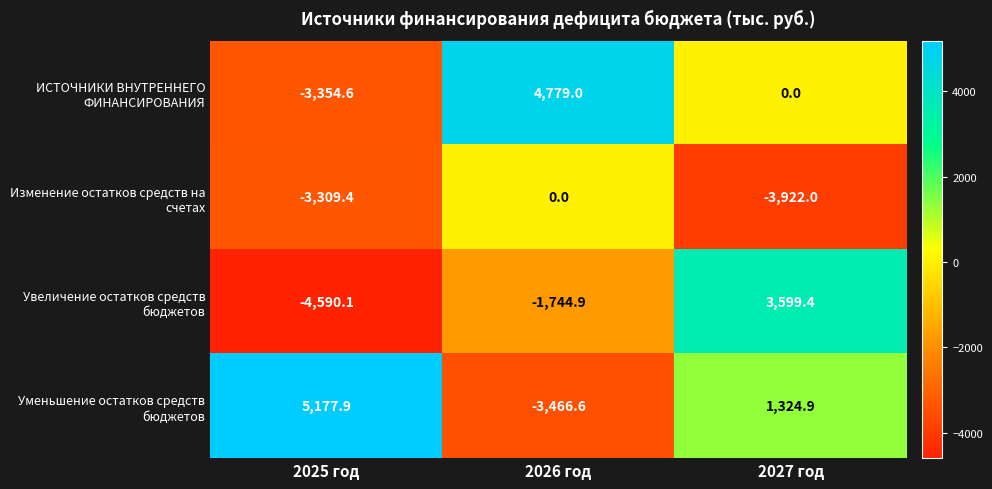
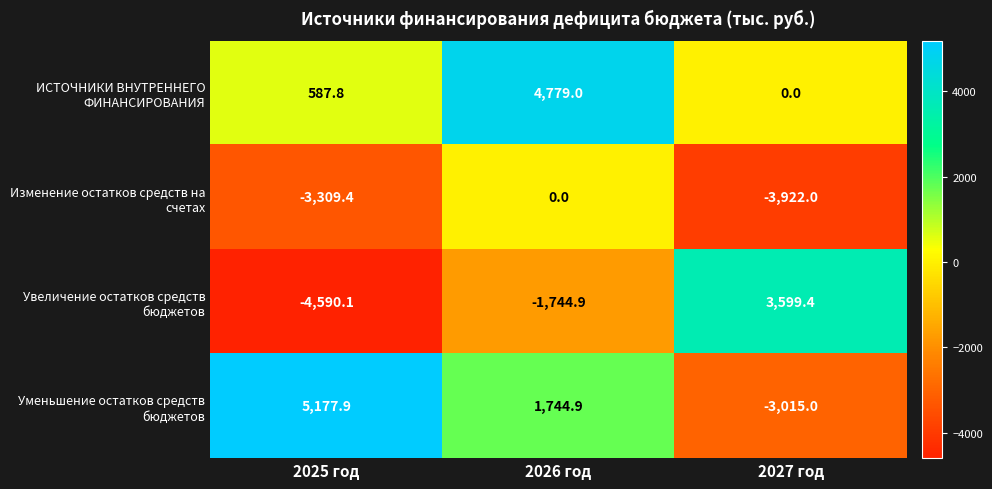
ИСТОЧНИКИ ВНУТРЕННЕГО ФИНАНСИРОВАНИЯ, 2025 год: -3,354.6 -> 587.8
Уменьшение остатков средств бюджетов, 2026 год: -3,466.6 -> 1,744.9
Уменьшение остатков средств бюджетов, 2027 год: 1,324.9 -> -3,015.0
